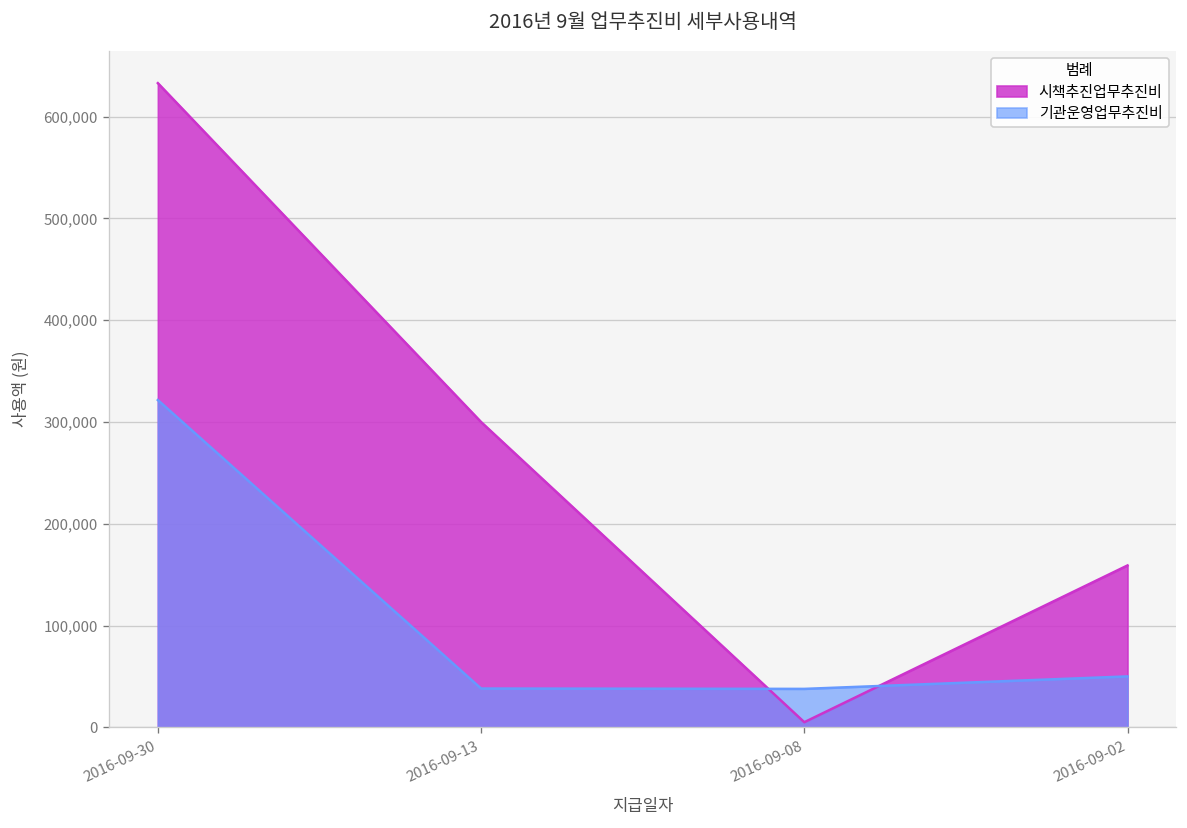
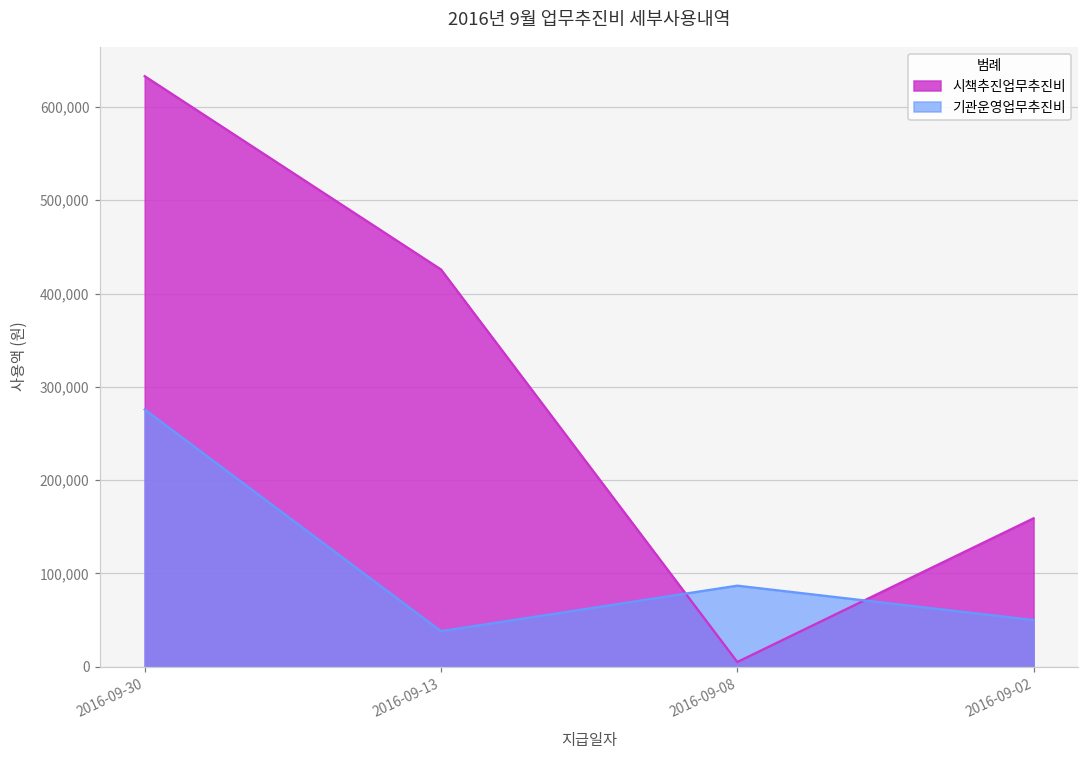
기관운영업무추진비, 2016-09-30: 320,000 -> 280,000
시책추진업무추진비, 2016-09-13: 300,000 -> 430,000
기관운영업무추진비, 2016-09-08: 40,000 -> 90,000
